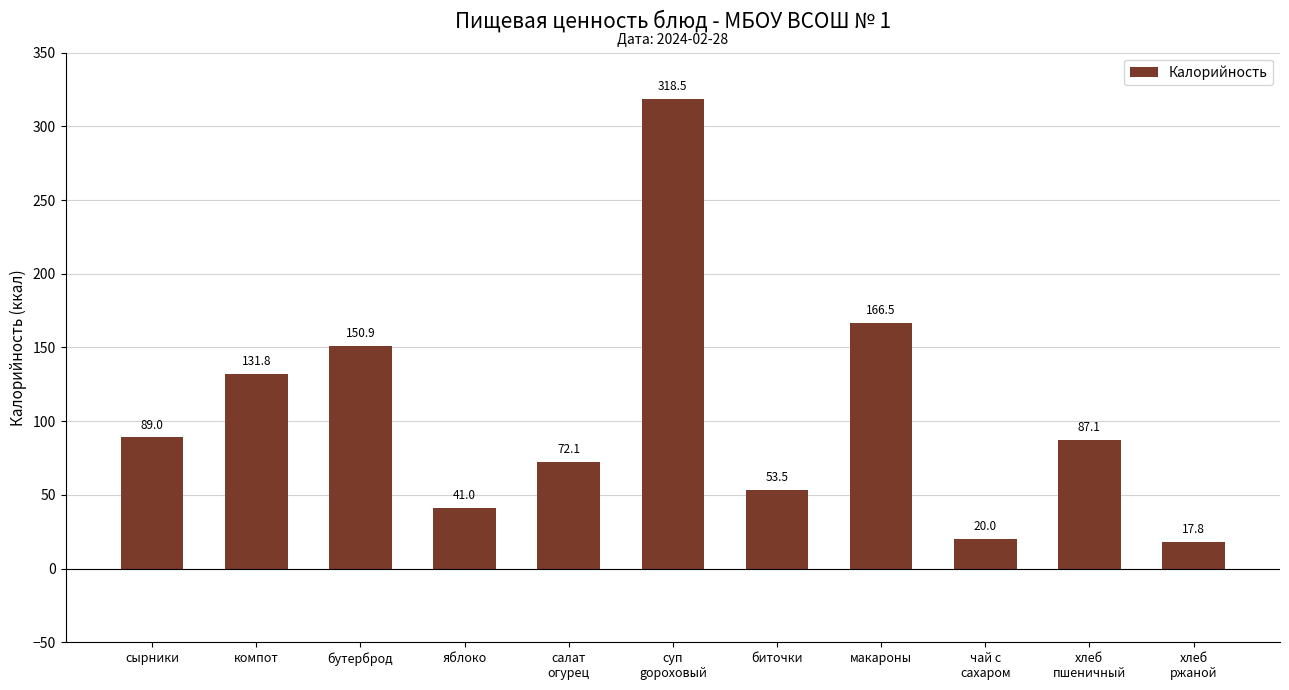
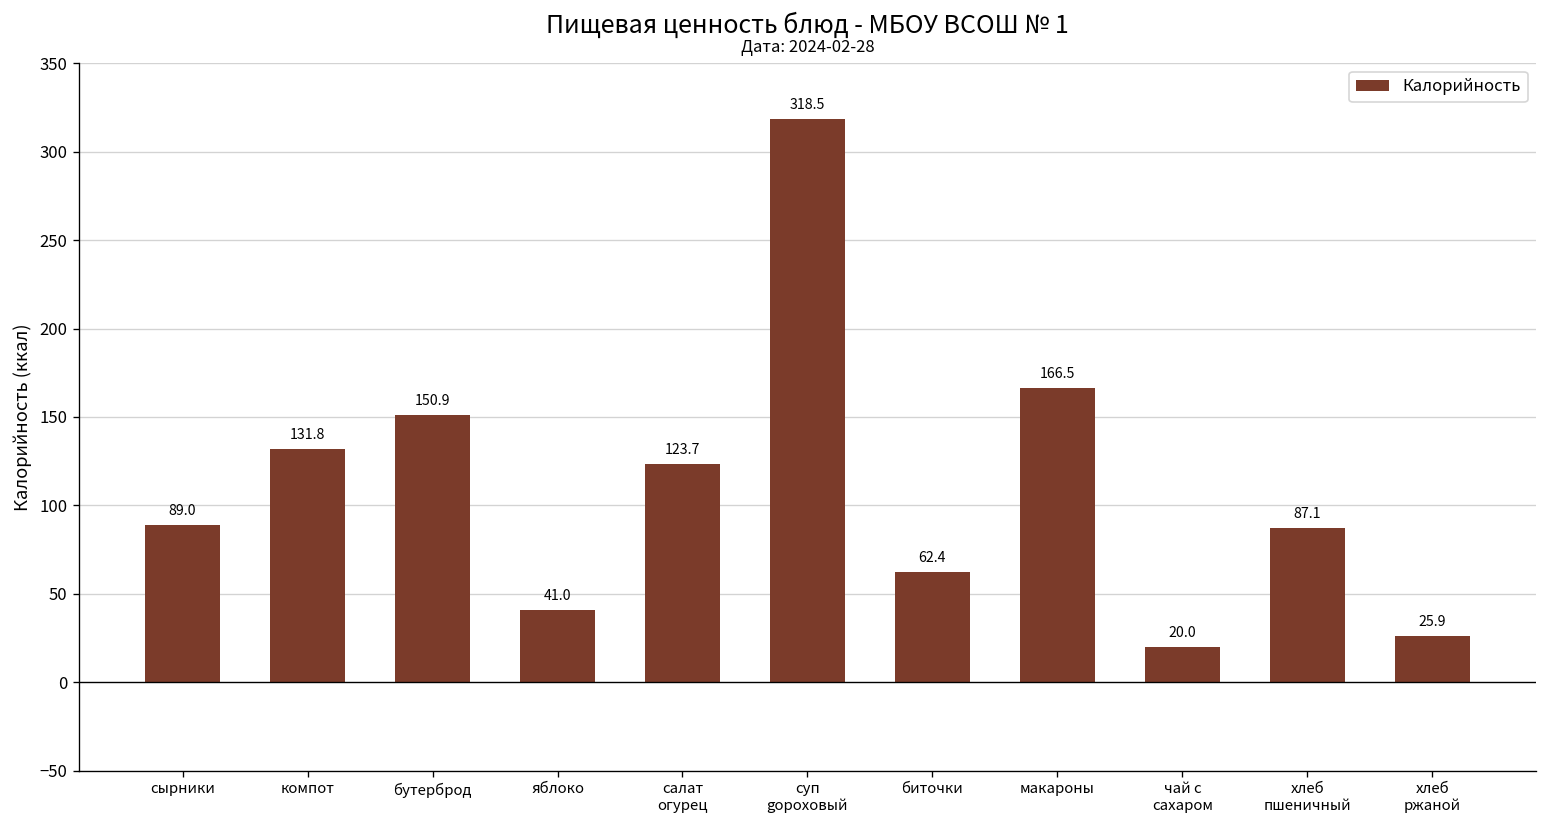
салат огурец: 72.1 -> 123.7
биточки: 53.5 -> 62.4
хлеб ржаной: 17.8 -> 25.9
